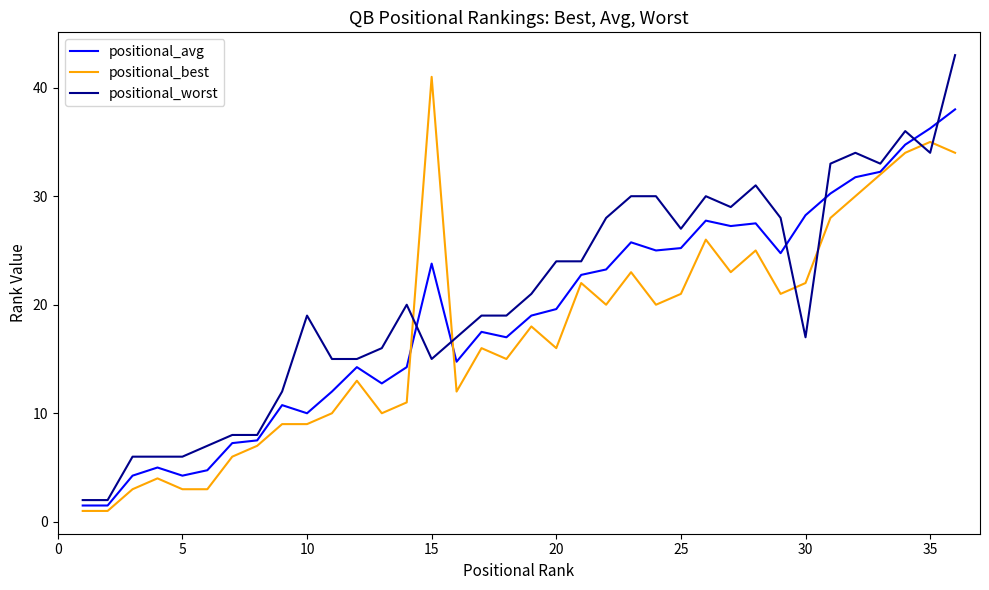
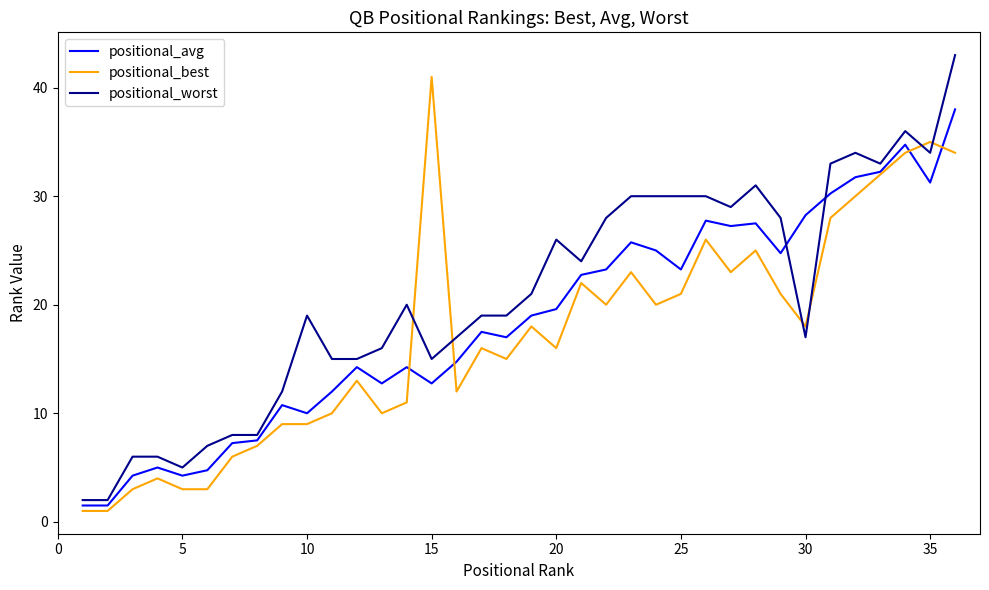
positional_worst, 5: 6 -> 5
positional_avg, 15: 23.8 -> 12.8
positional_worst, 20: 24 -> 26
positional_avg, 25: 25.2 -> 23.3
positional_worst, 25: 27 -> 30
positional_best, 30: 22 -> 18
positional_avg, 35: 36.3 -> 31.3
